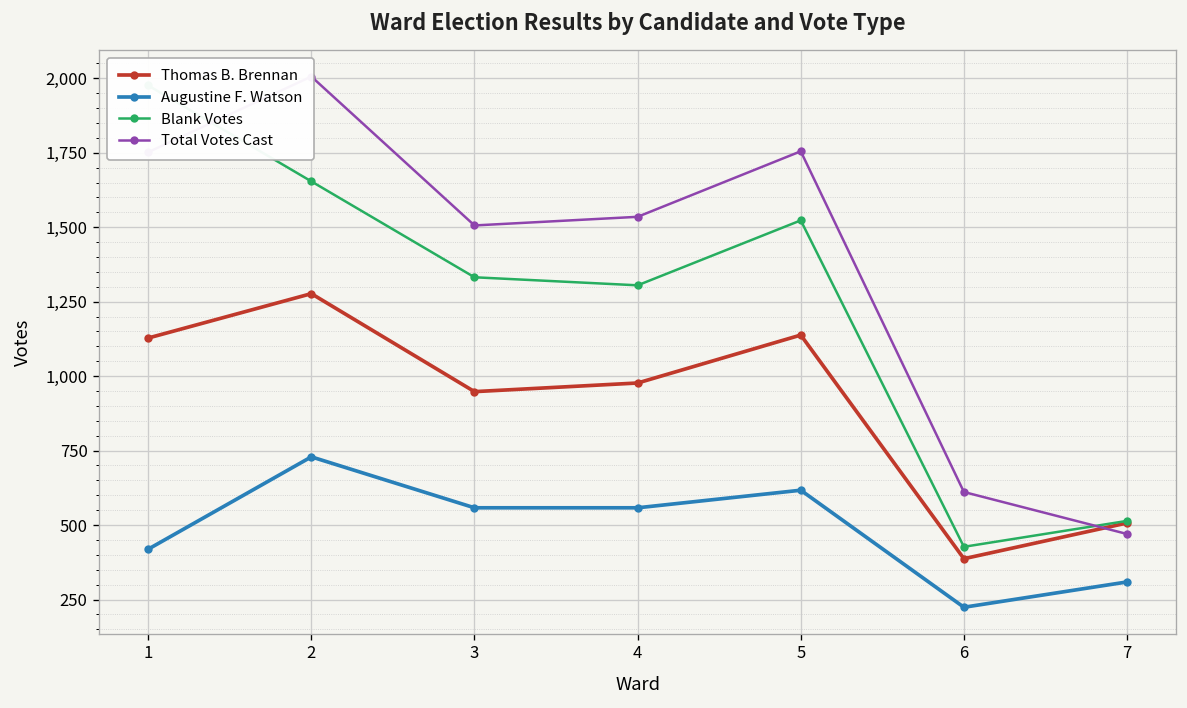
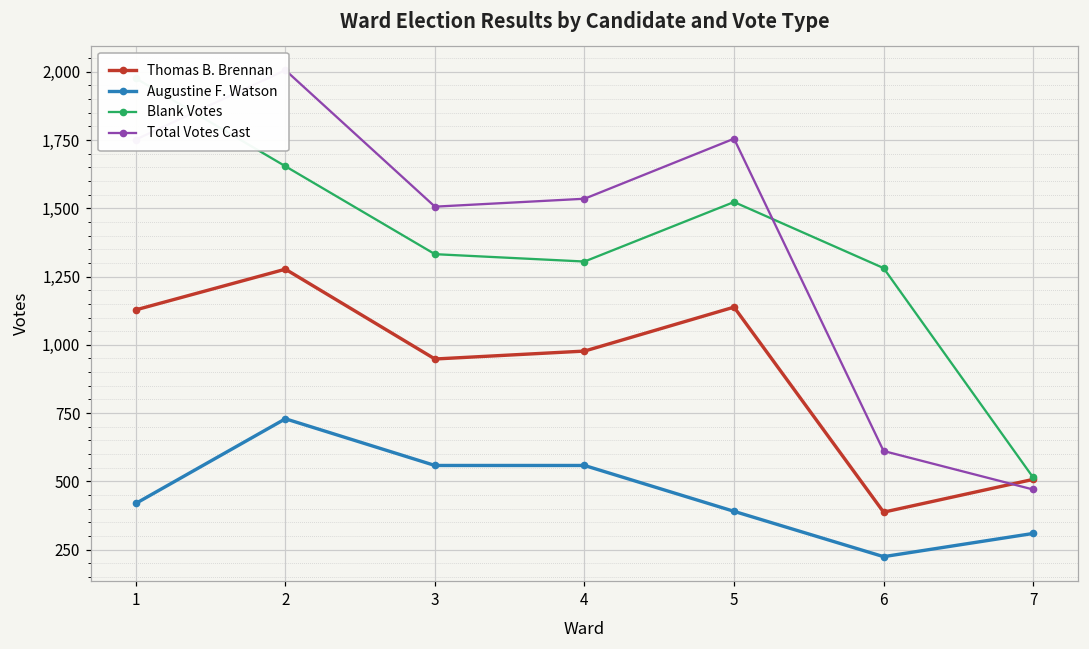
Augustine F. Watson, 5: 620 -> 390
Blank Votes, 6: 430 -> 1,280
